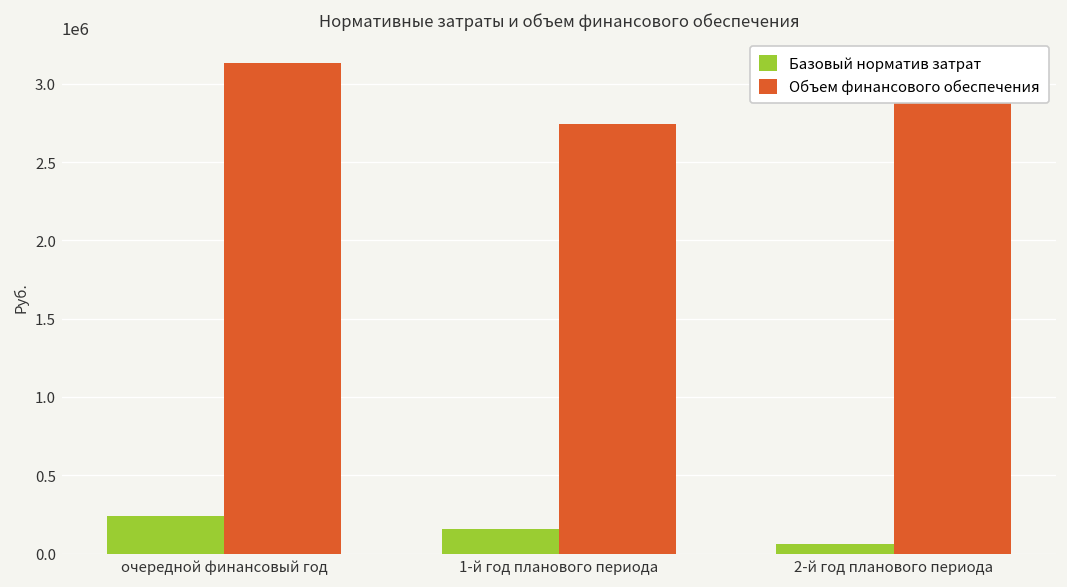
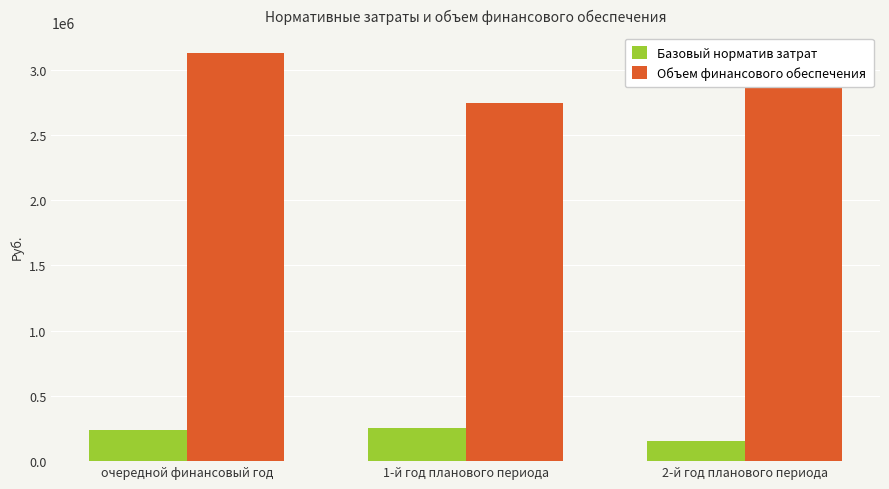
Базовый норматив затрат, 1-й год планового периода: 160000 -> 260000
Базовый норматив затрат, 2-й год планового периода: 60000 -> 160000
